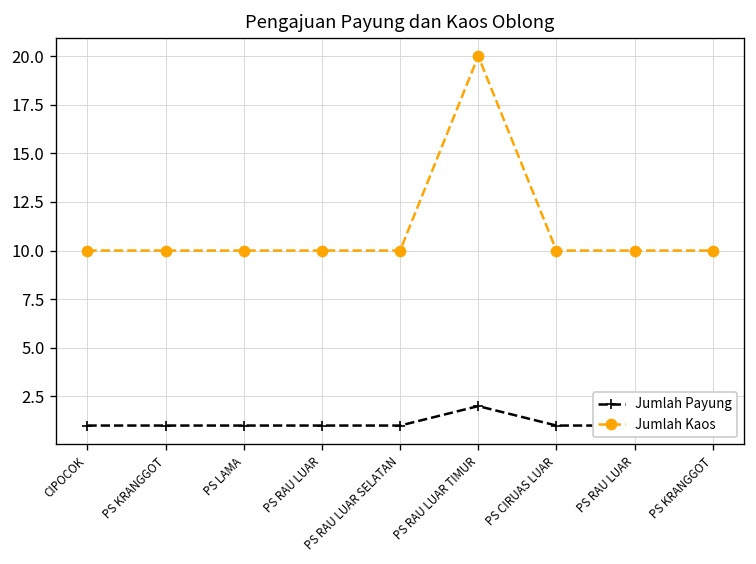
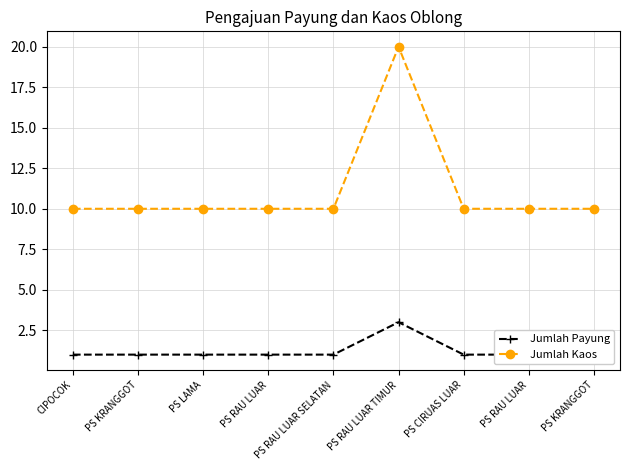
Jumlah Payung, PS RAU LUAR TIMUR: 2 -> 3
